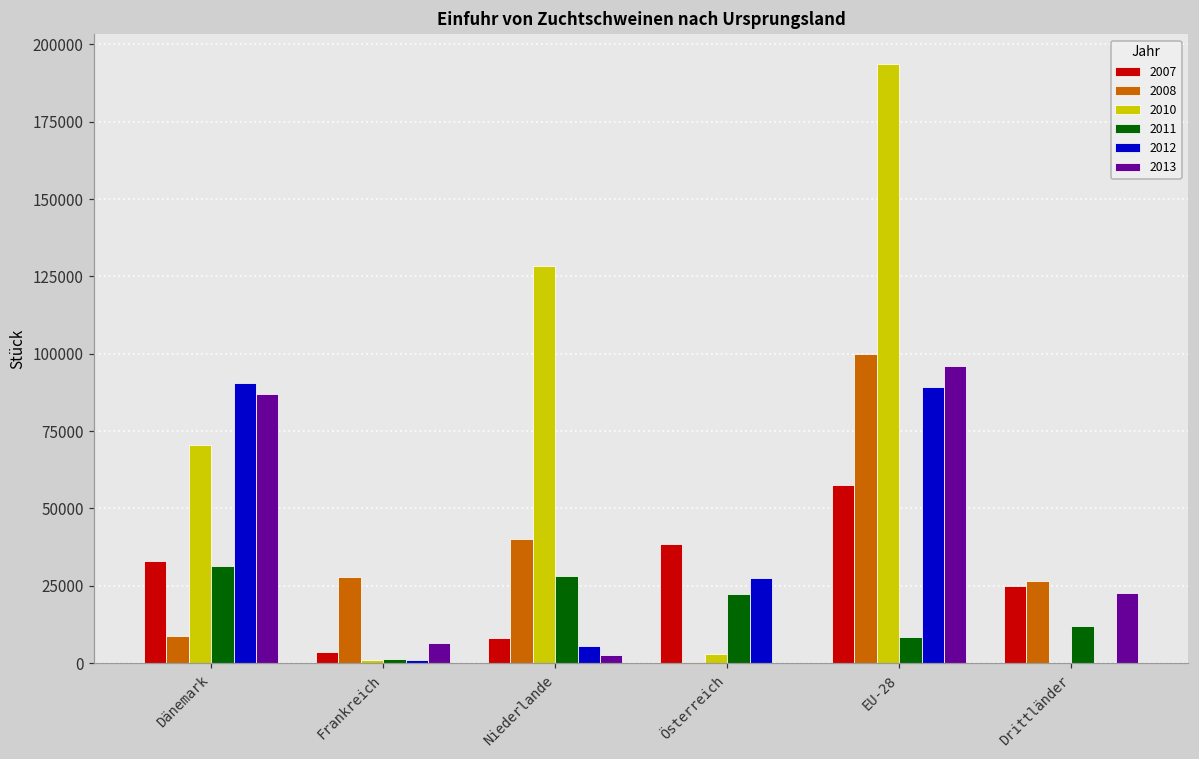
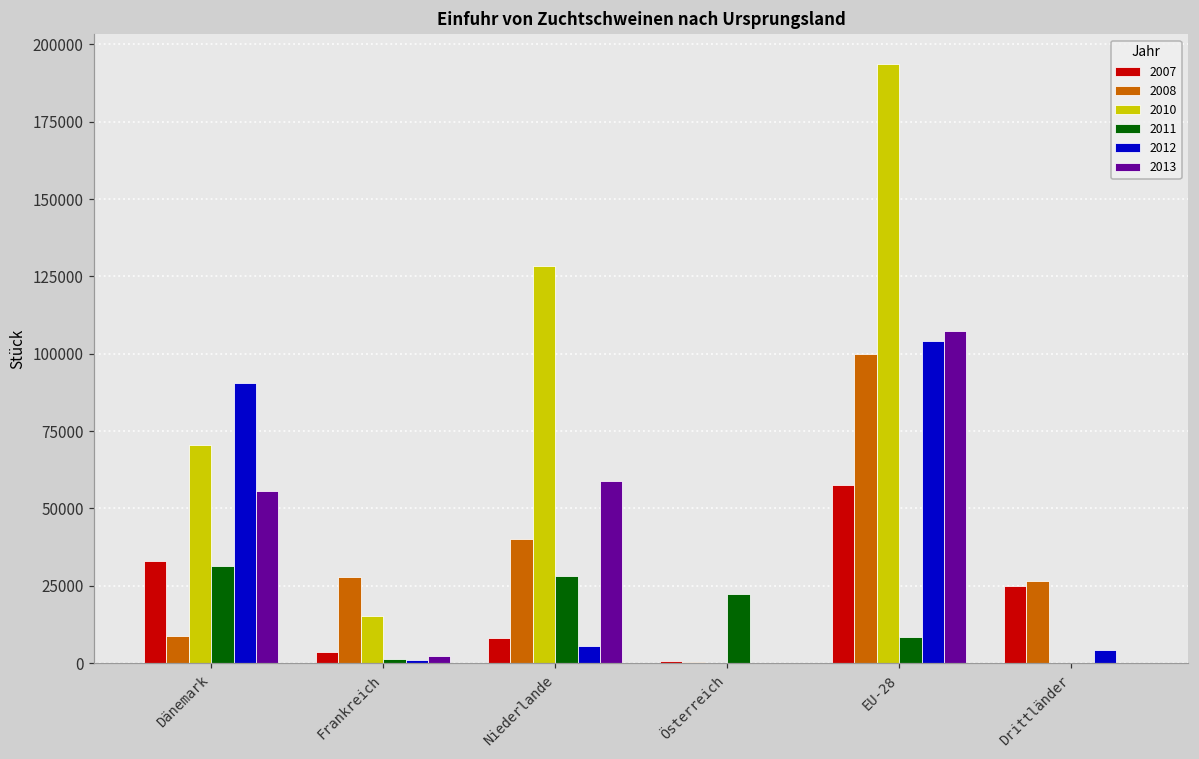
2013, Dänemark: 87000 -> 56000
2010, Frankreich: 1000 -> 15000
2013, Frankreich: 6000 -> 2000
2013, Niederlande: 3000 -> 59000
2007, Österreich: 38000 -> 1000
2010, Österreich: 3000 -> 0
2012, Österreich: 28000 -> 0
2012, EU-28: 89000 -> 104000
2013, EU-28: 96000 -> 107000
2011, Drittländer: 12000 -> 0
2012, Drittländer: 0 -> 4000
2013, Drittländer: 23000 -> 0
